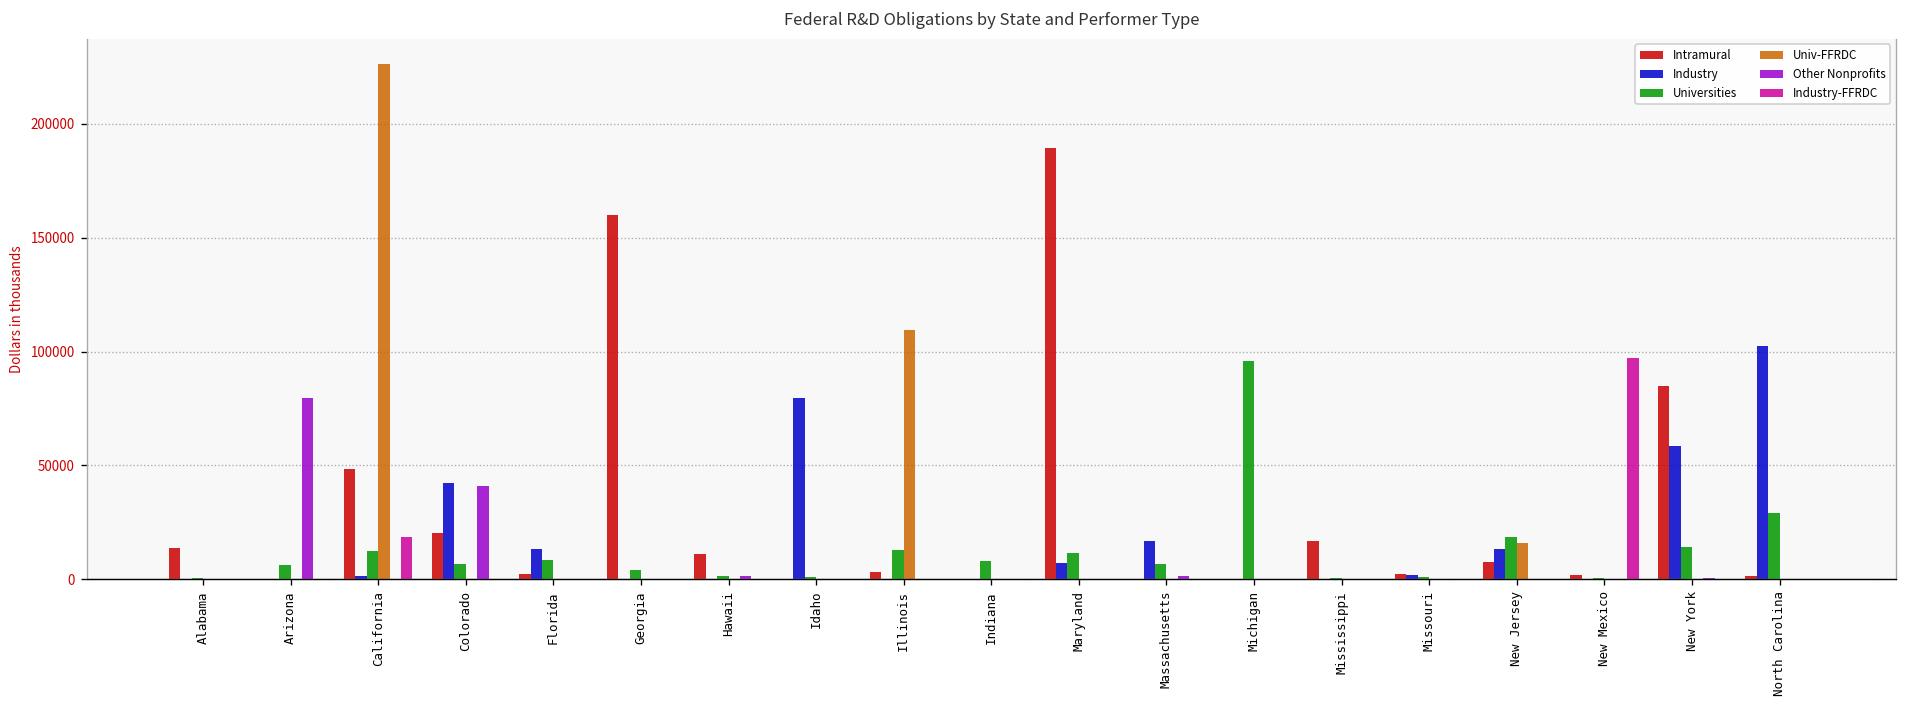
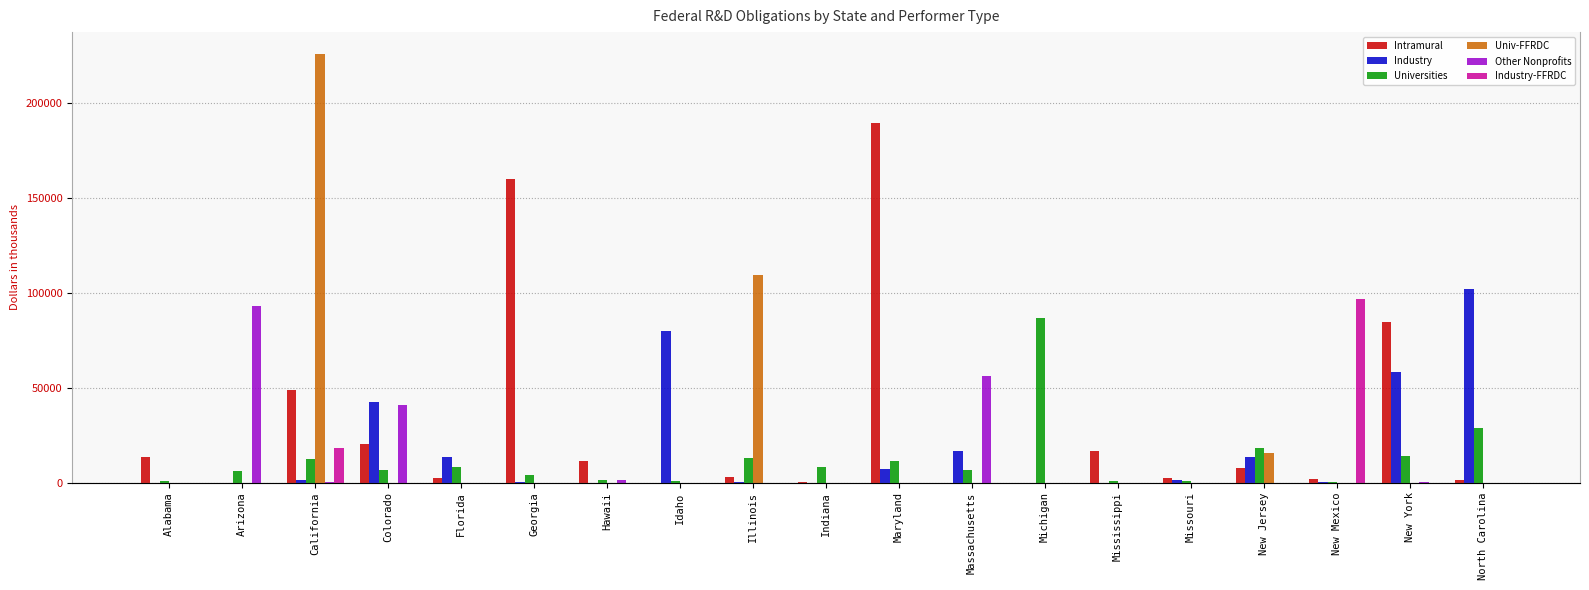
Other Nonprofits, Arizona: 80000 -> 93000
Other Nonprofits, Massachusetts: 2000 -> 56000
Universities, Michigan: 96000 -> 87000
